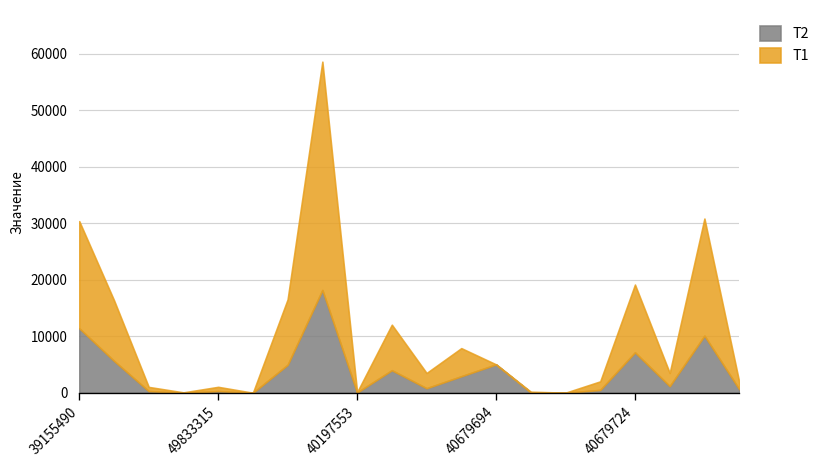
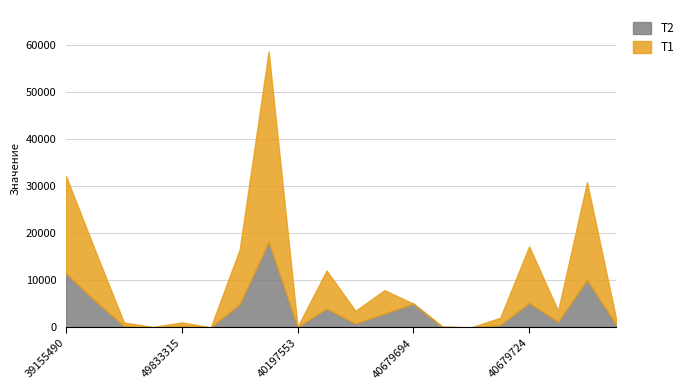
T1, 39155490: 19000 -> 21000
T2, 40679724: 7000 -> 5000
